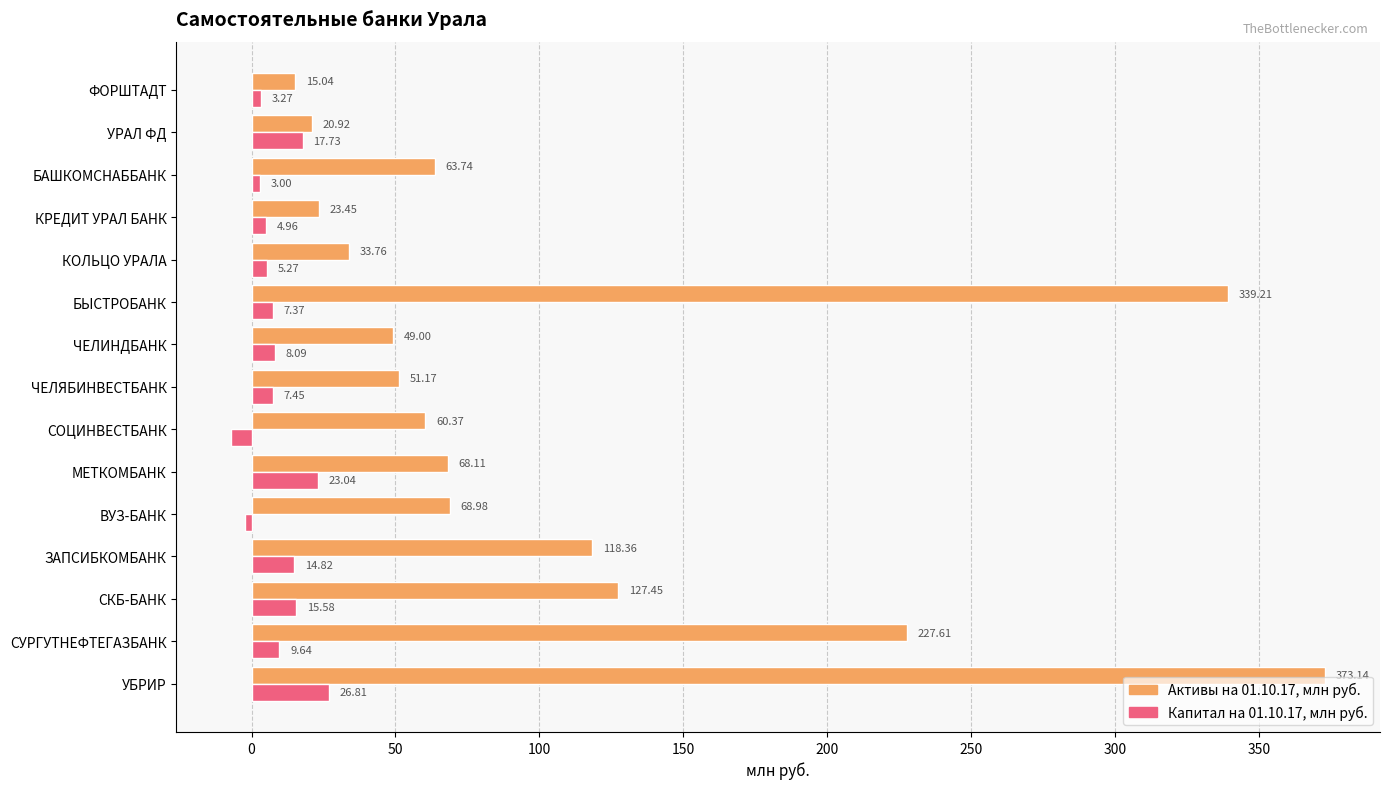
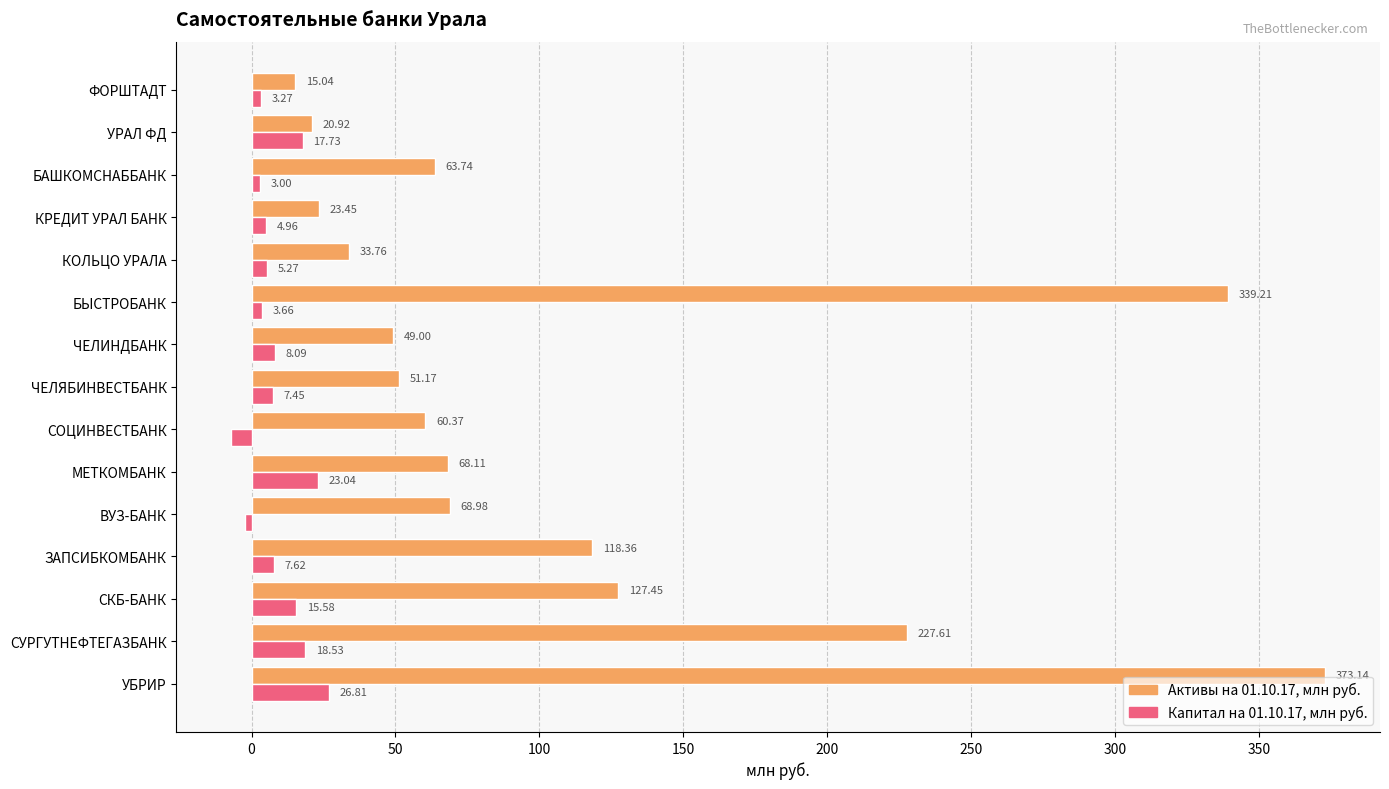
Капитал на 01.10.17, млн руб., БЫСТРОБАНК: 7.37 -> 3.66
Капитал на 01.10.17, млн руб., ЗАПСИБКОМБАНК: 14.82 -> 7.62
Капитал на 01.10.17, млн руб., СУРГУТНЕФТЕГАЗБАНК: 9.64 -> 18.53
